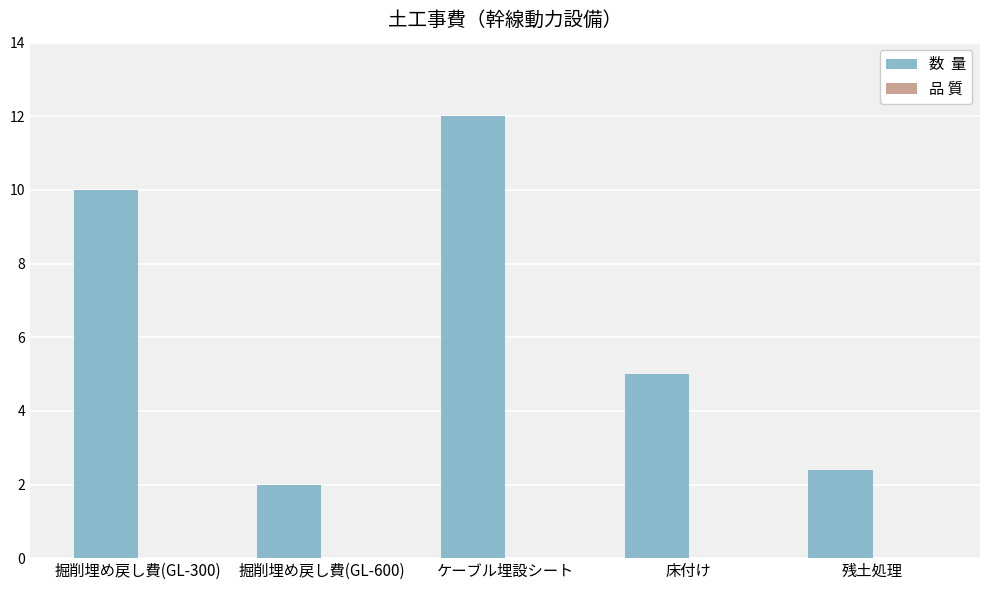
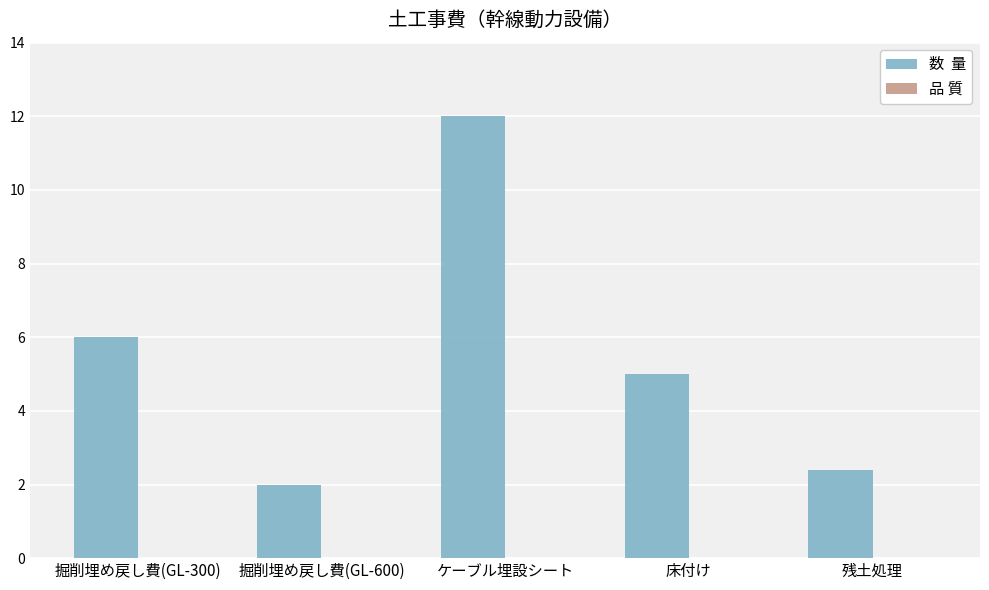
数 量, 掘削埋め戻し費(GL-300): 10 -> 6
